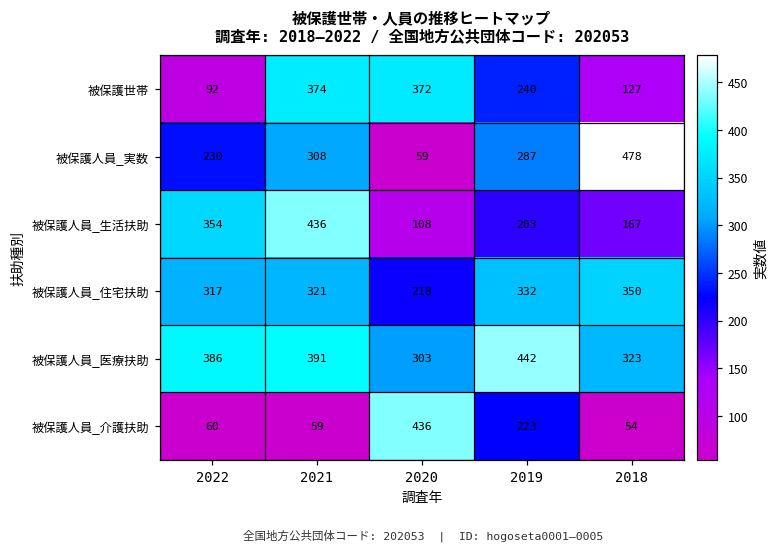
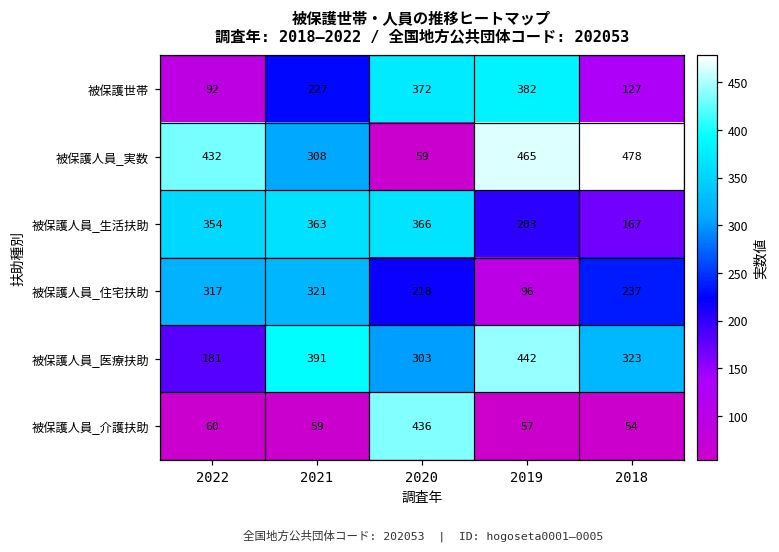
被保護世帯, 2021: 374 -> 227
被保護世帯, 2019: 240 -> 382
被保護人員_実数, 2022: 230 -> 432
被保護人員_実数, 2019: 287 -> 465
被保護人員_生活扶助, 2021: 436 -> 363
被保護人員_生活扶助, 2020: 108 -> 366
被保護人員_住宅扶助, 2019: 332 -> 96
被保護人員_住宅扶助, 2018: 350 -> 237
被保護人員_医療扶助, 2022: 386 -> 181
被保護人員_介護扶助, 2019: 223 -> 57
